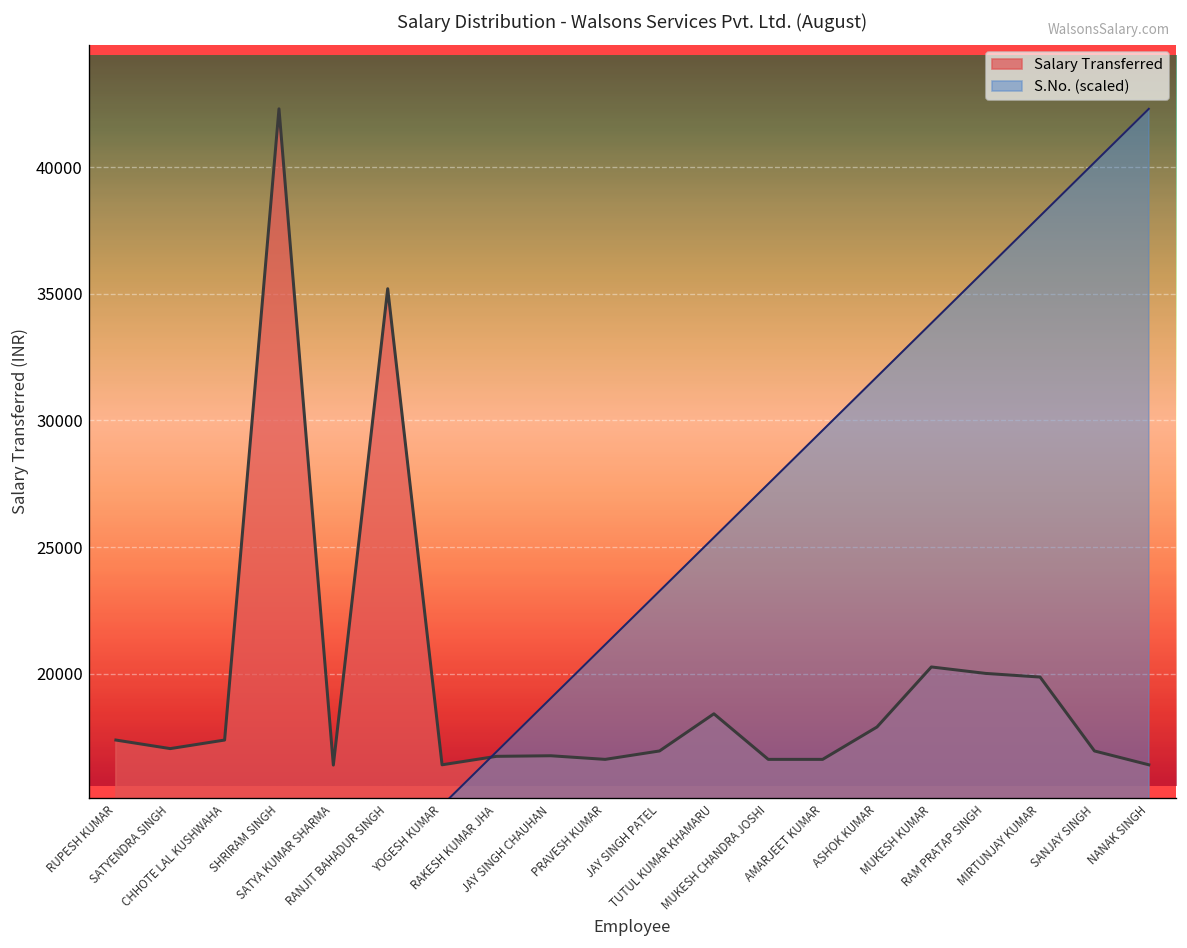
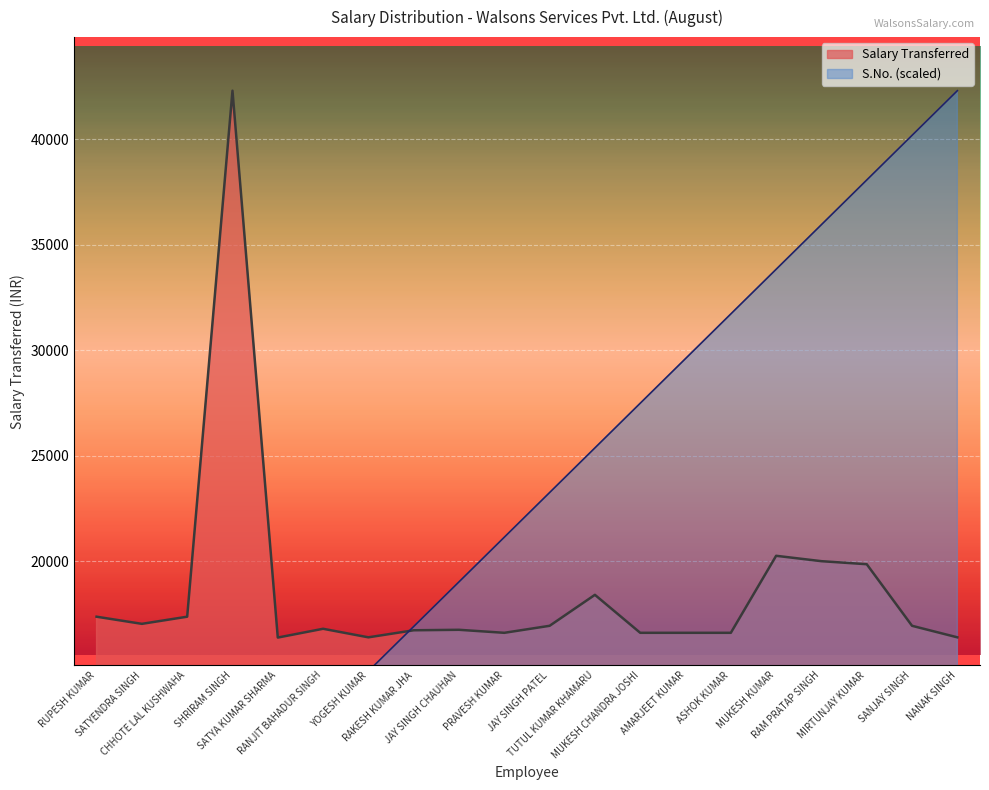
Salary Transferred, RANJIT BAHADUR SINGH: 35200 -> 16800
Salary Transferred, ASHOK KUMAR: 17900 -> 16600
